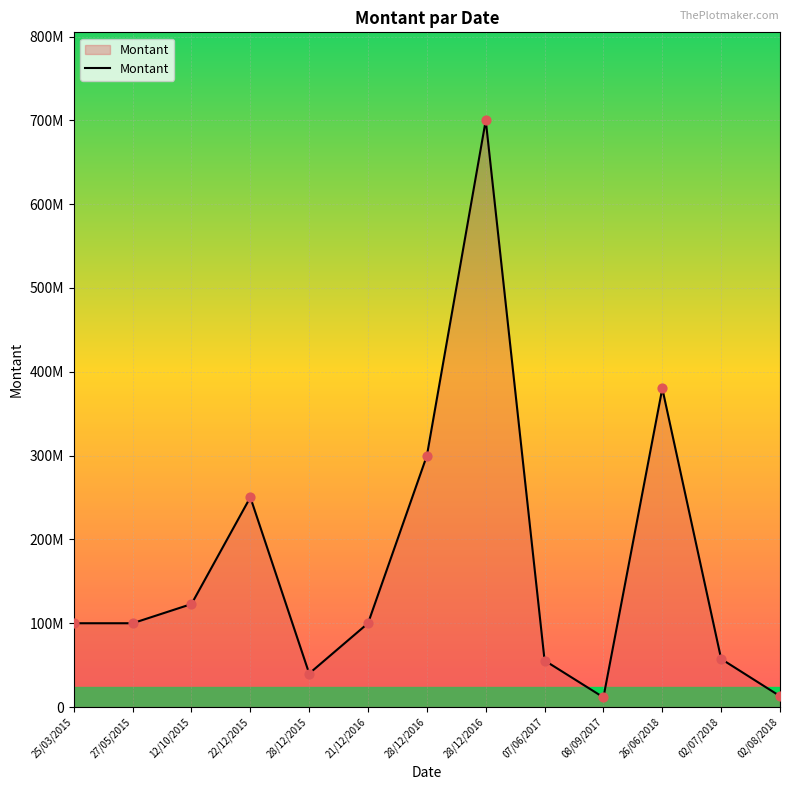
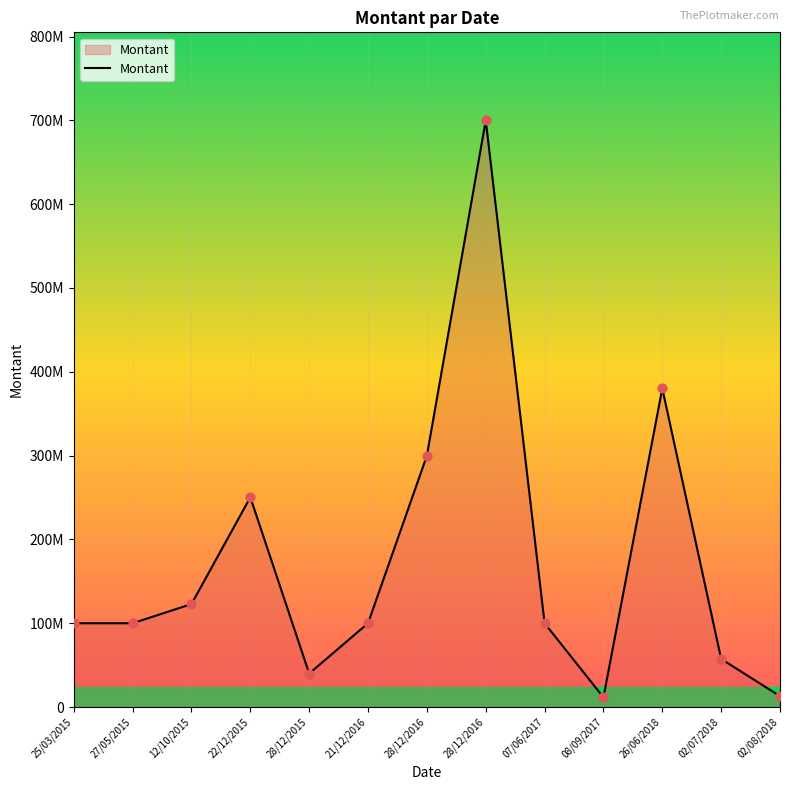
07/06/2017: 60000000 -> 100000000
